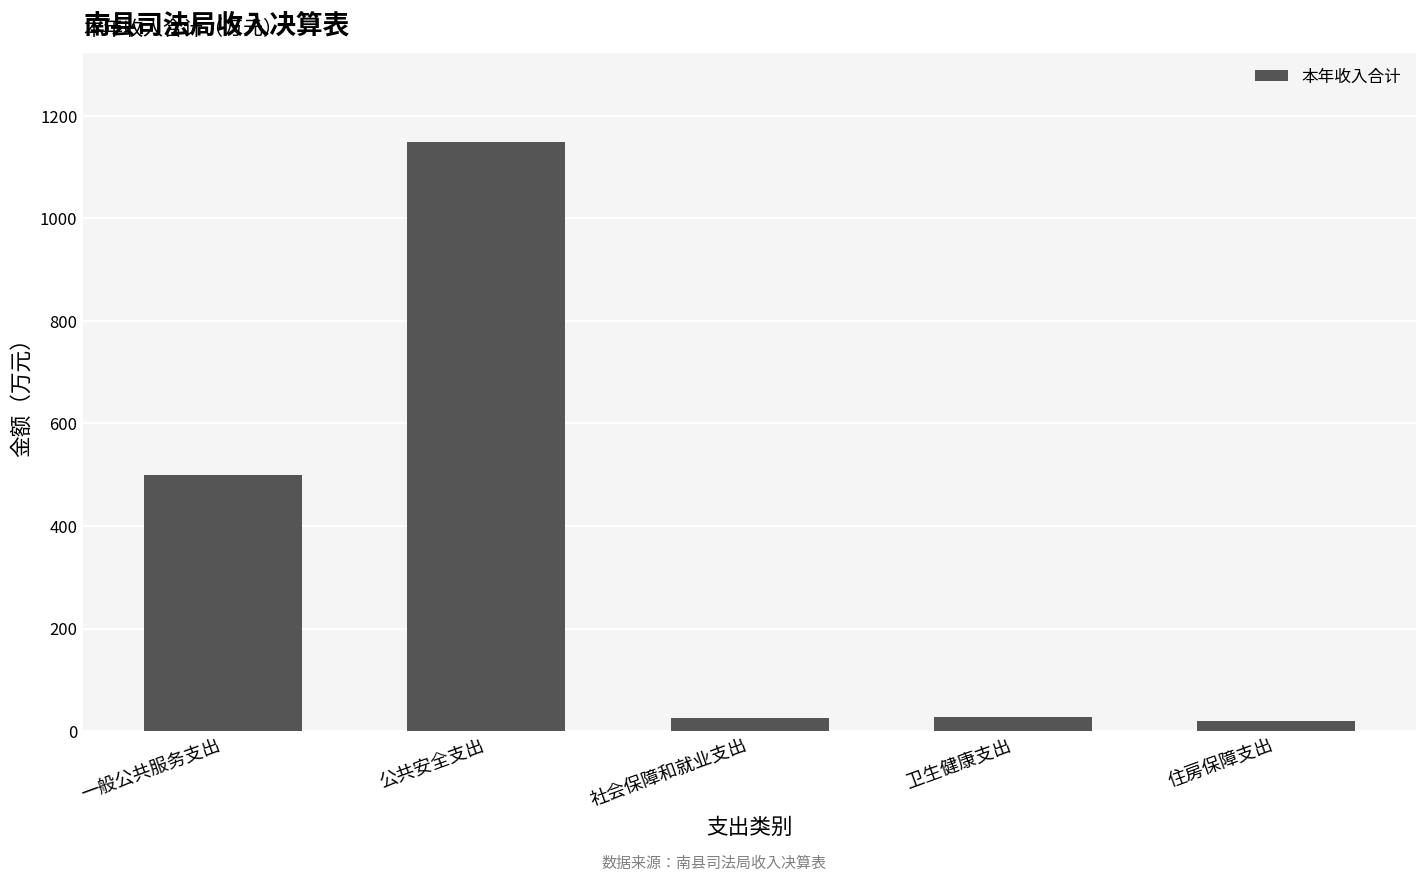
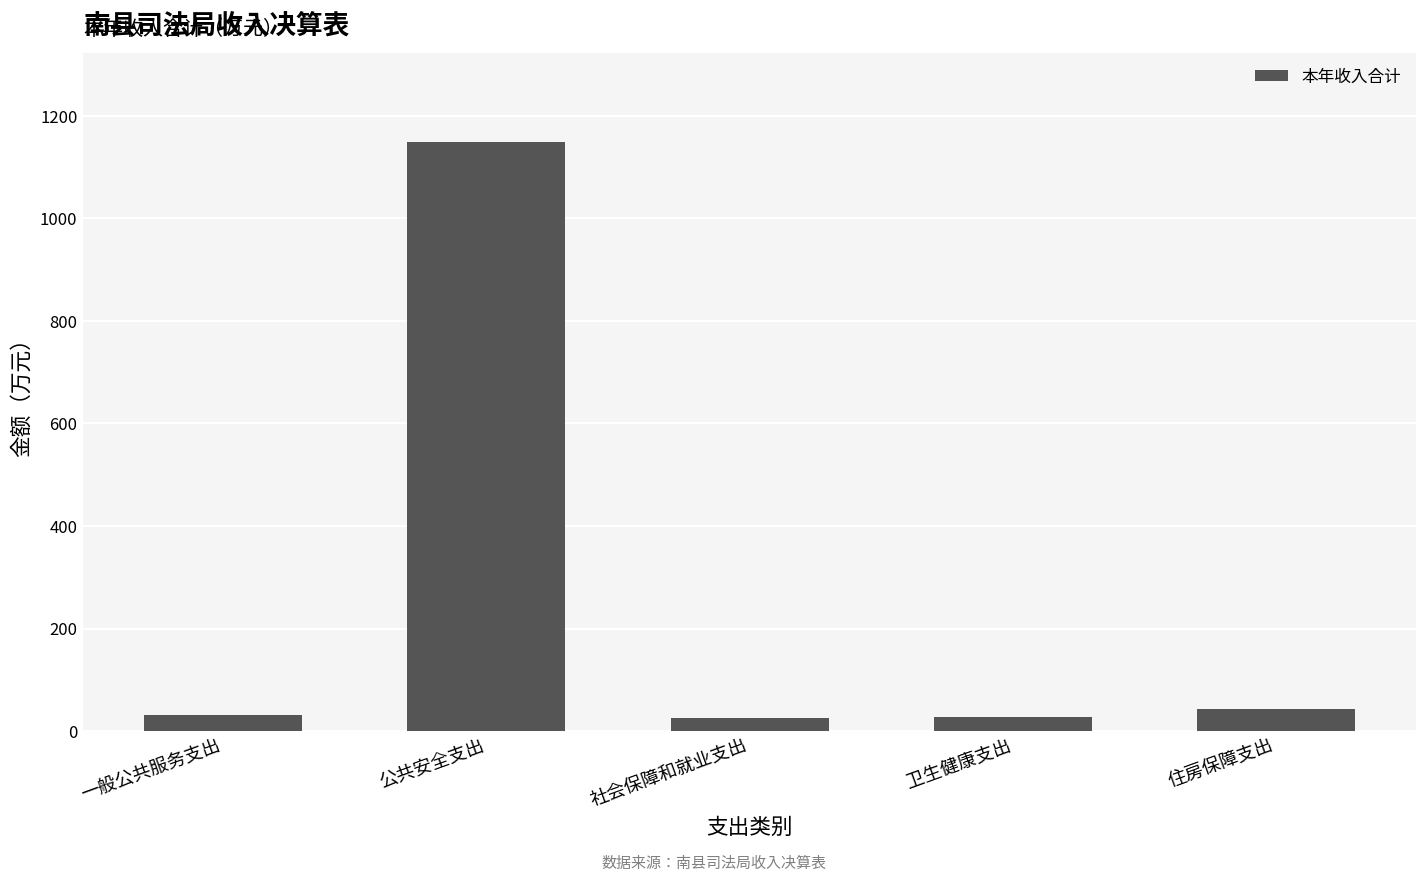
一般公共服务支出: 500 -> 30
住房保障支出: 20 -> 40
